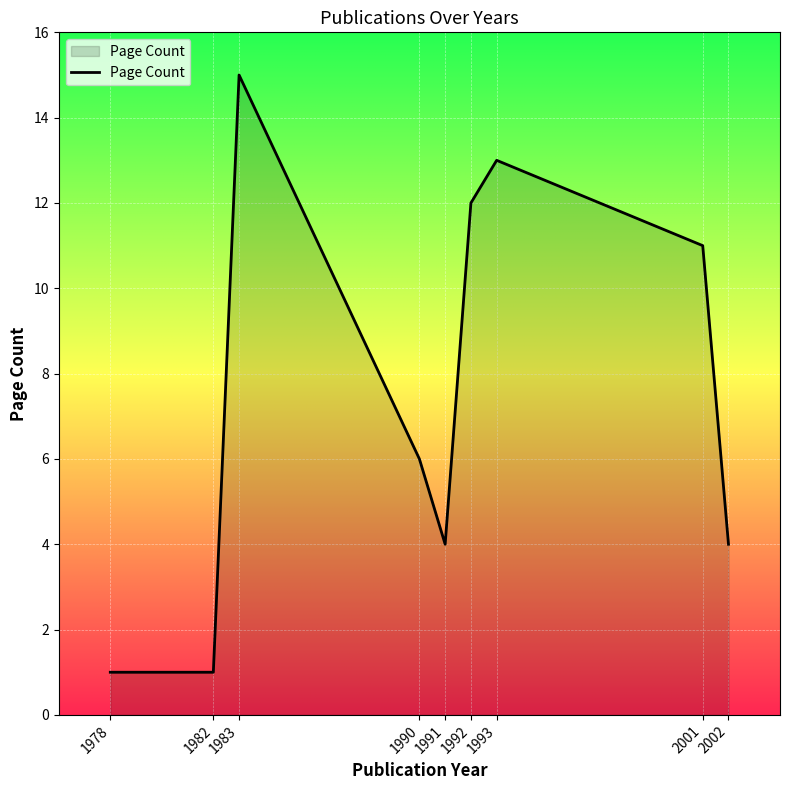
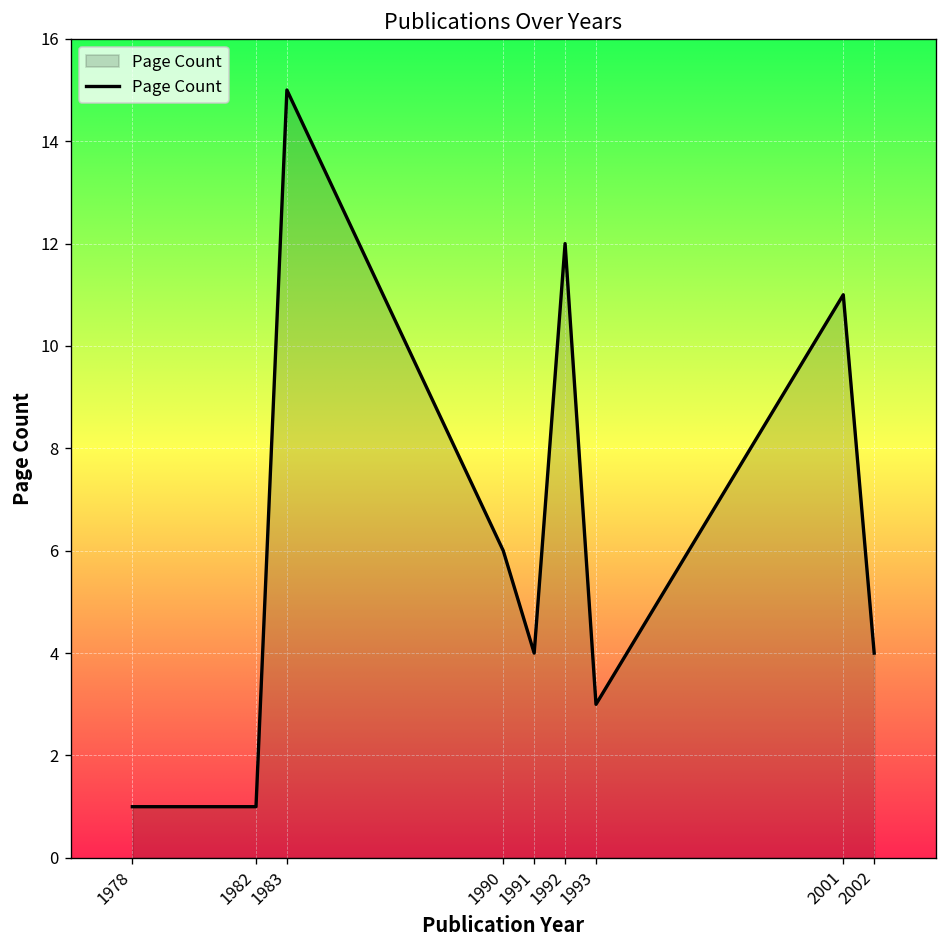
1993: 13 -> 3
